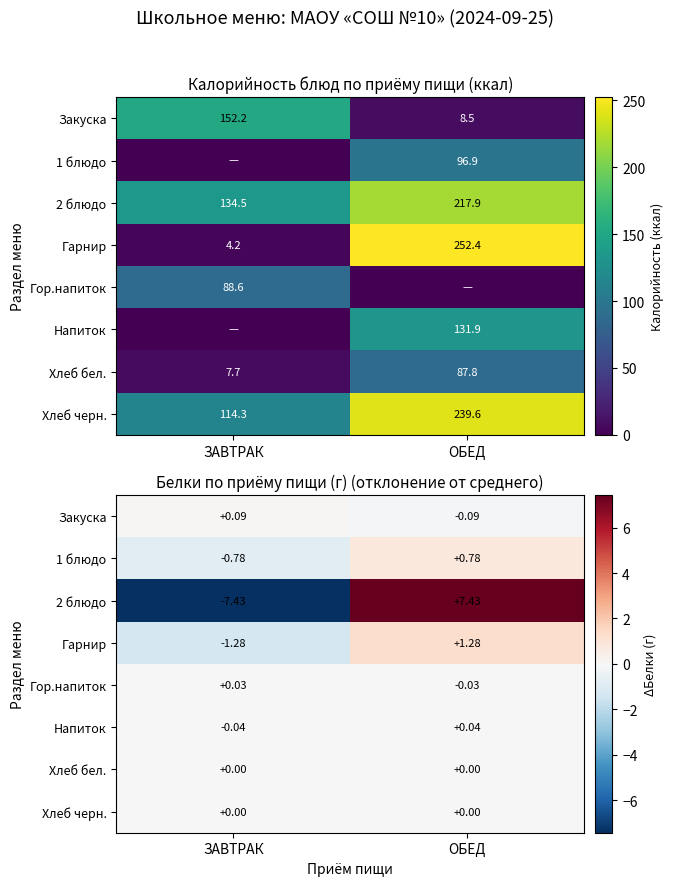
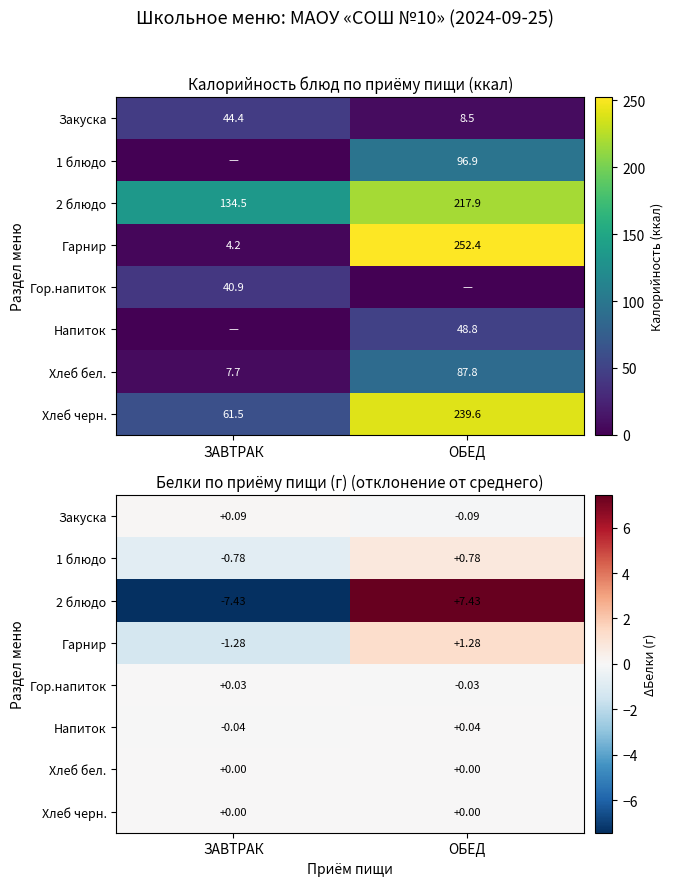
Калорийность блюд по приёму пищи (ккал), Закуска, ЗАВТРАК: 152.2 -> 44.4
Калорийность блюд по приёму пищи (ккал), Гор.напиток, ЗАВТРАК: 88.6 -> 40.9
Калорийность блюд по приёму пищи (ккал), Напиток, ОБЕД: 131.9 -> 48.8
Калорийность блюд по приёму пищи (ккал), Хлеб черн., ЗАВТРАК: 114.3 -> 61.5
